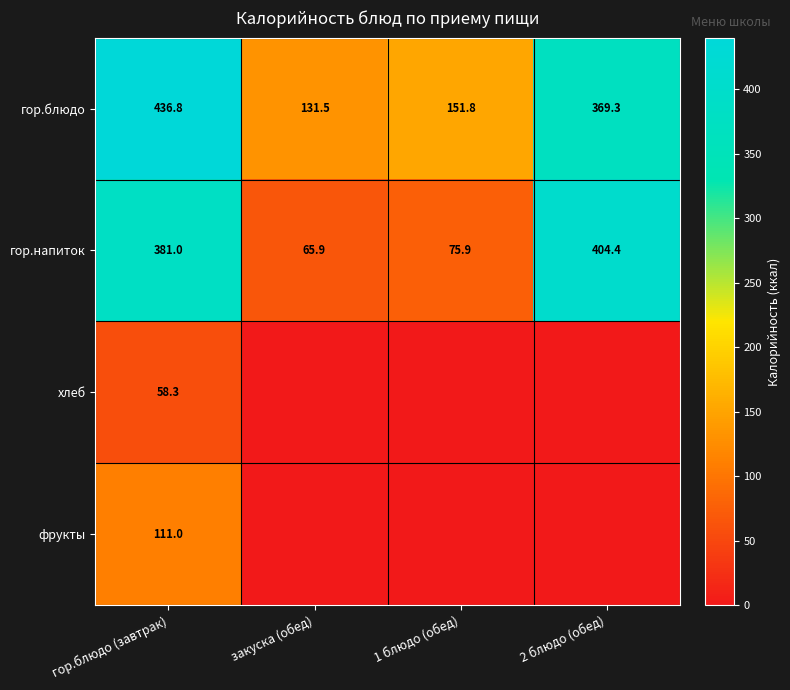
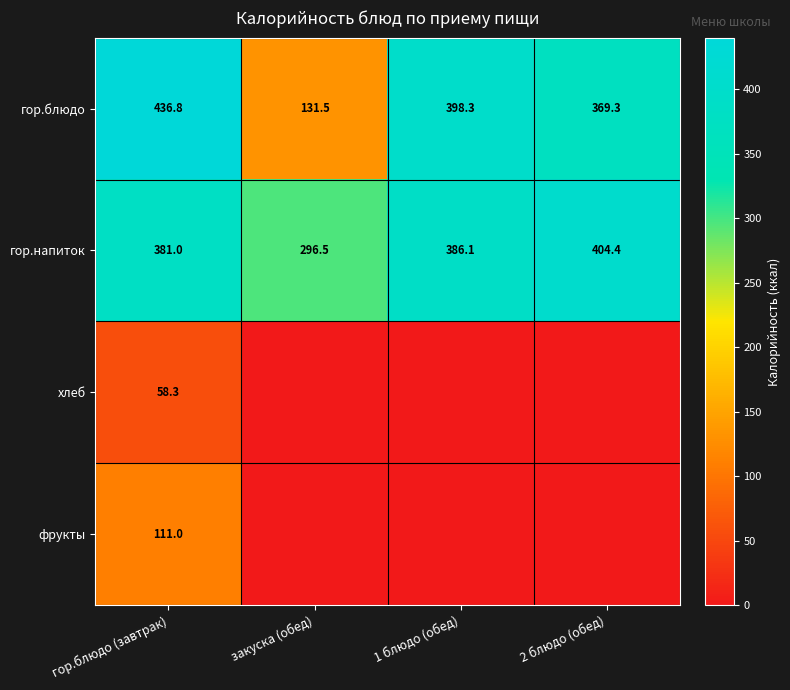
гор.блюдо, 1 блюдо (обед): 151.8 -> 398.3
гор.напиток, закуска (обед): 65.9 -> 296.5
гор.напиток, 1 блюдо (обед): 75.9 -> 386.1
